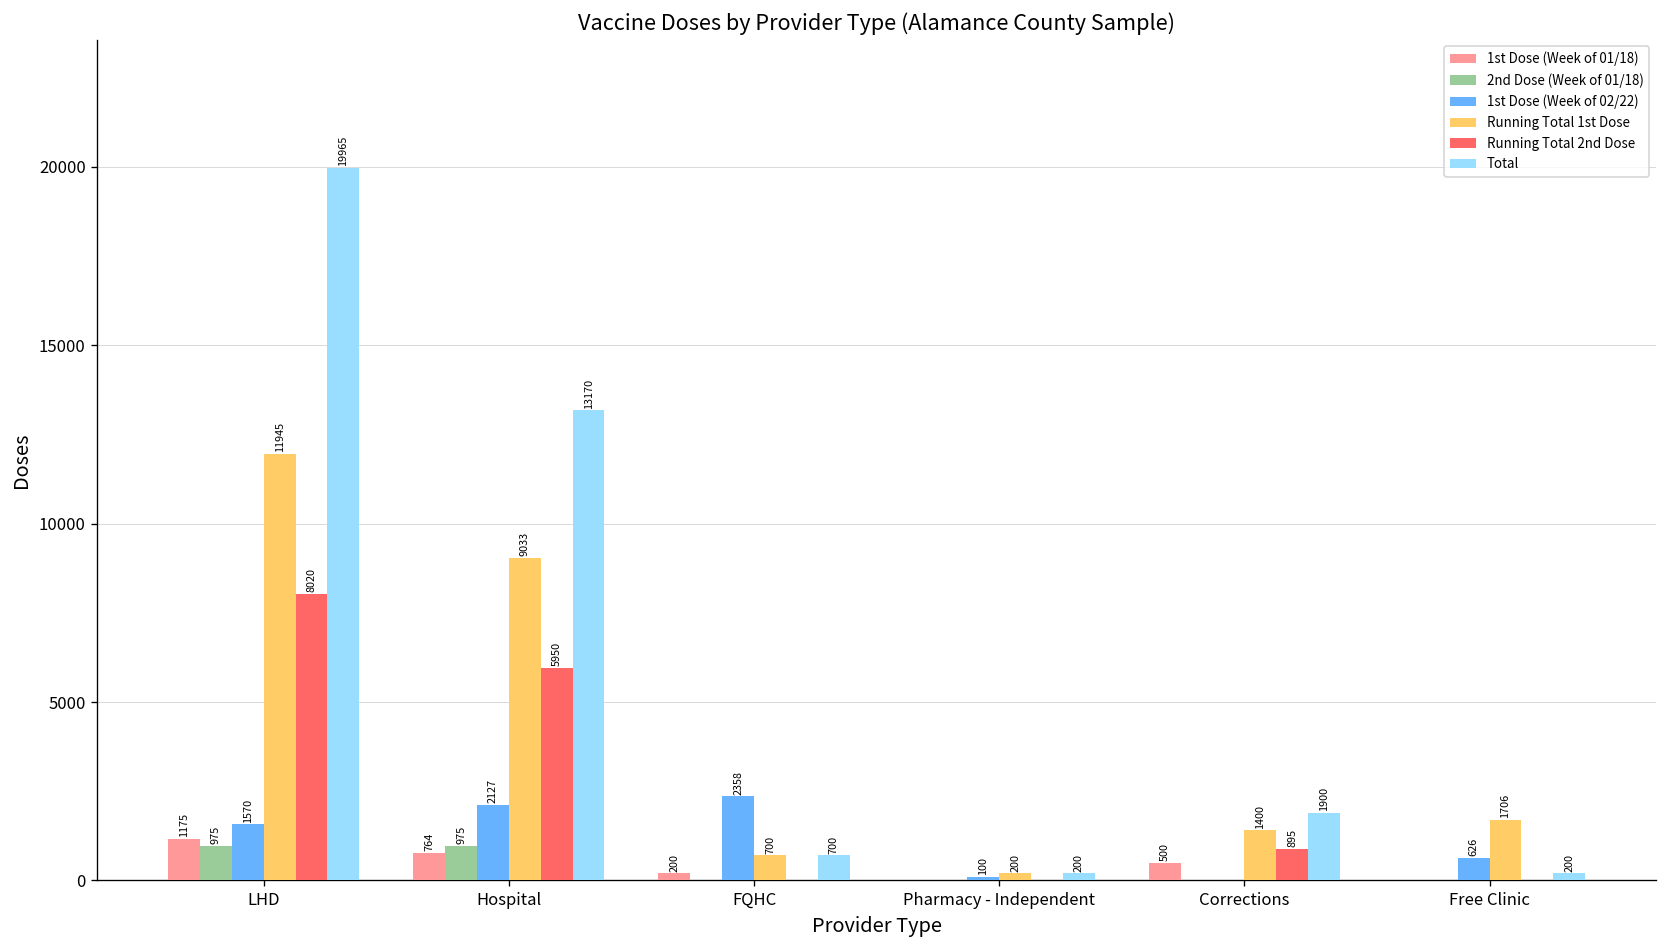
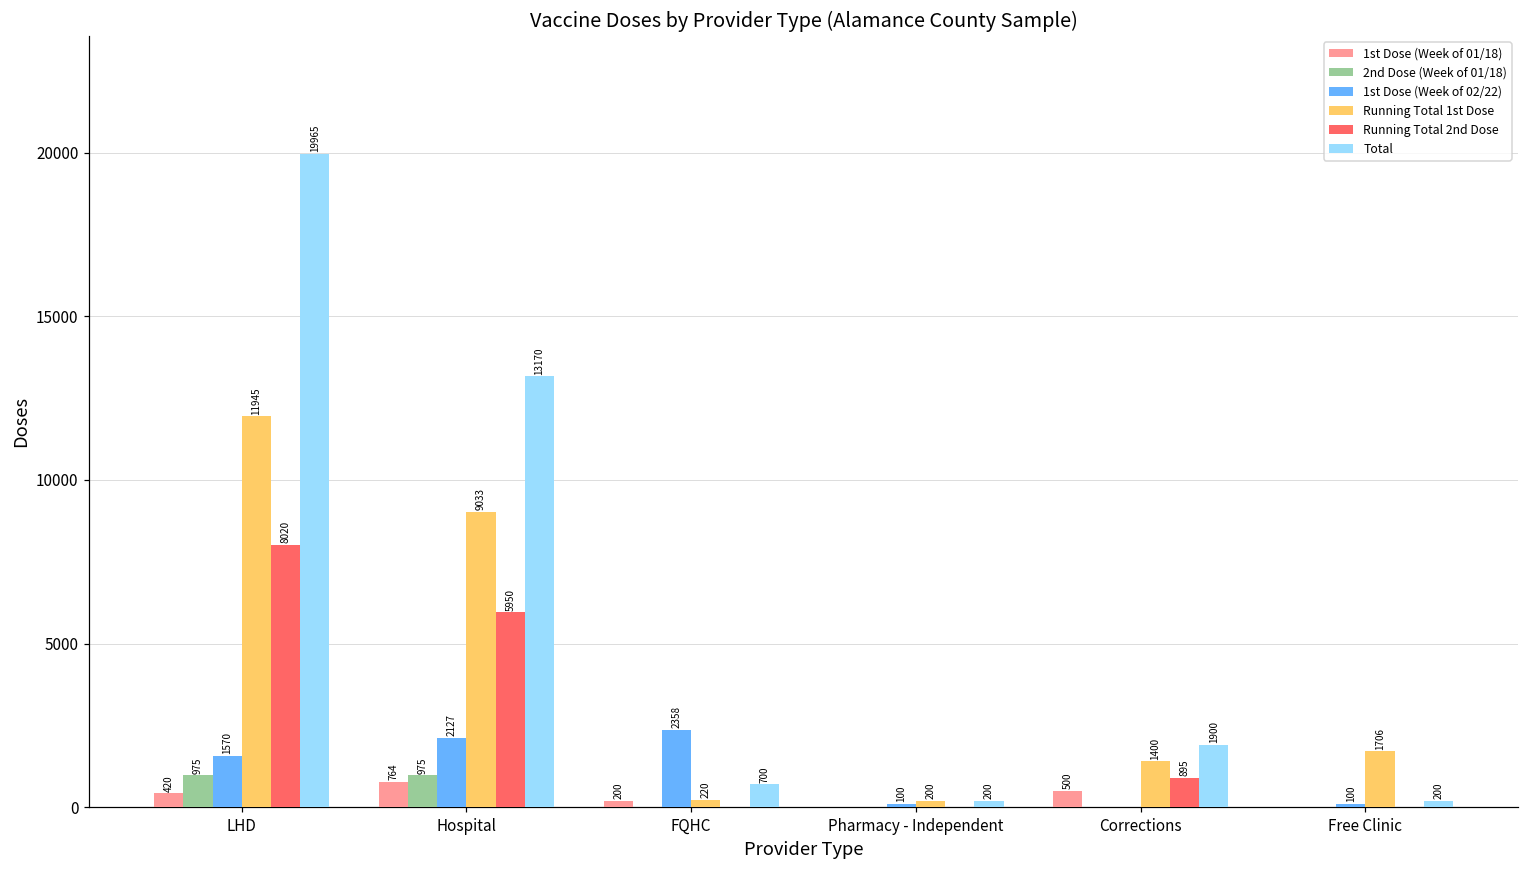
1st Dose (Week of 01/18), LHD: 1175 -> 420
Running Total 1st Dose, FQHC: 700 -> 220
1st Dose (Week of 02/22), Free Clinic: 626 -> 100
